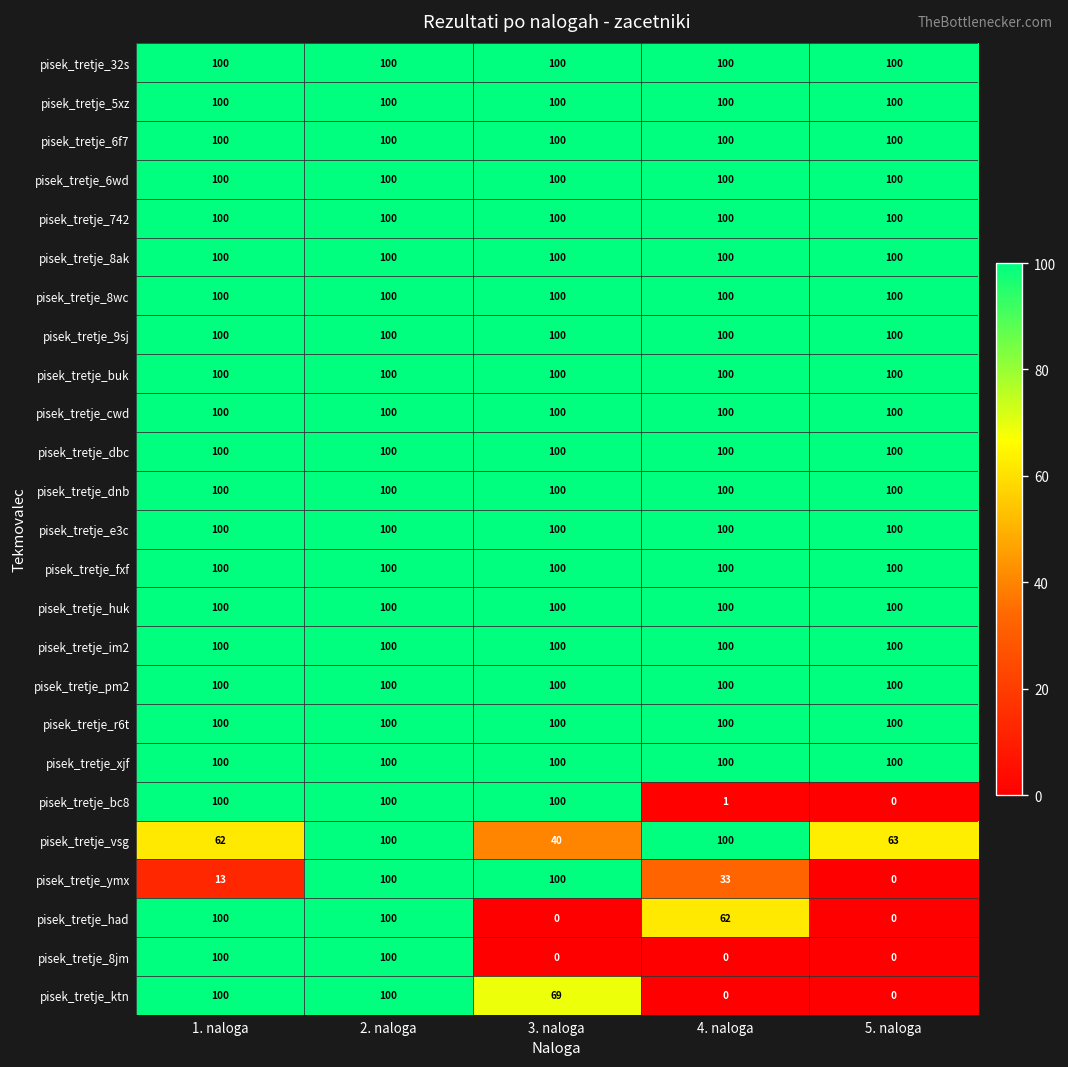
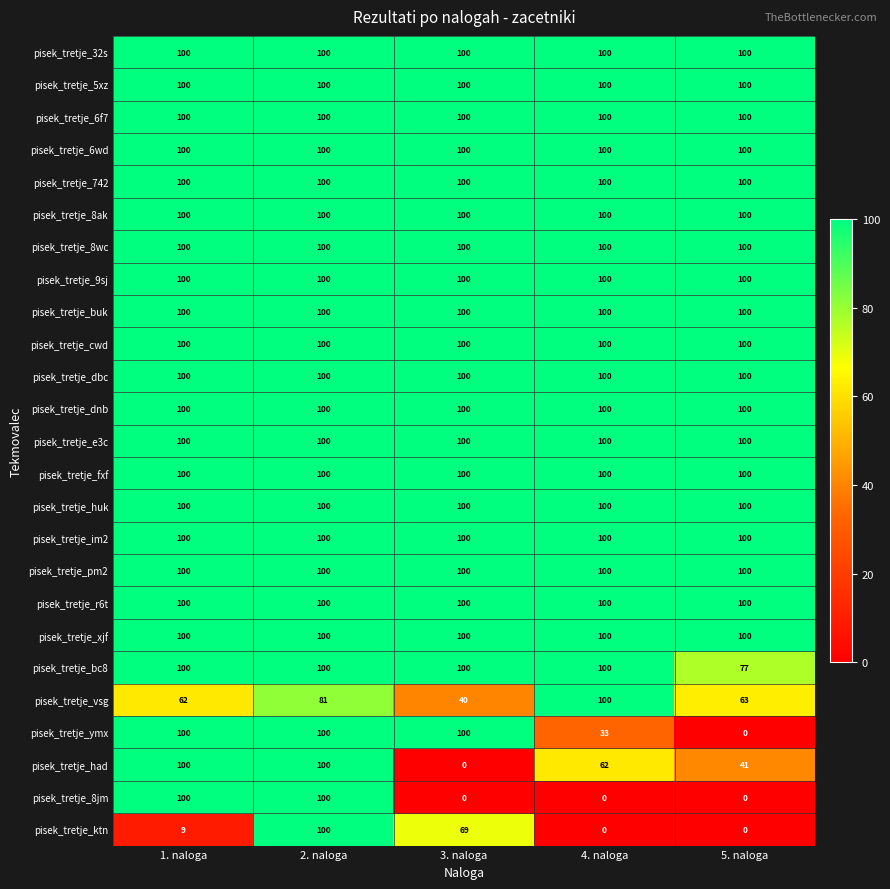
pisek_tretje_bc8, 4. naloga: 1 -> 100
pisek_tretje_bc8, 5. naloga: 0 -> 77
pisek_tretje_vsg, 2. naloga: 100 -> 81
pisek_tretje_ymx, 1. naloga: 13 -> 100
pisek_tretje_had, 5. naloga: 0 -> 41
pisek_tretje_ktn, 1. naloga: 100 -> 9
